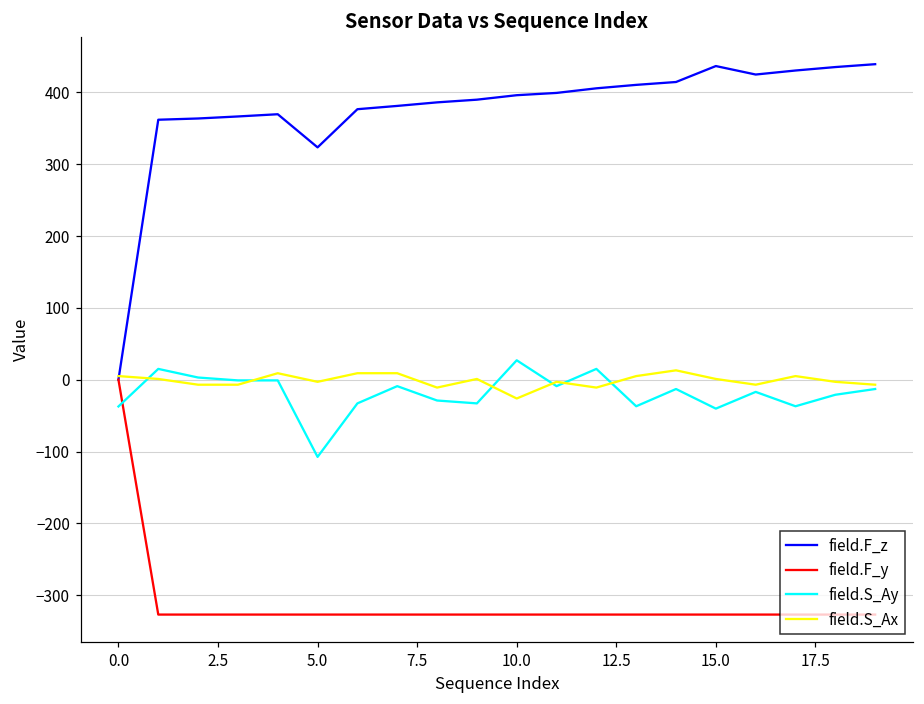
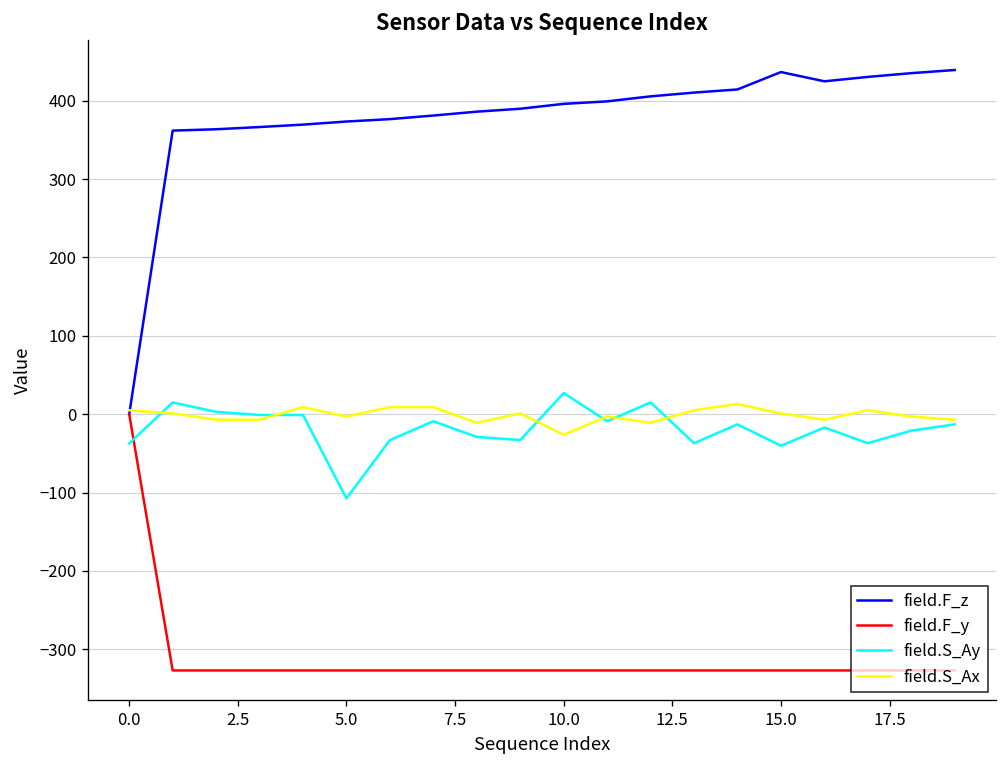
field.F_z, 5.0: 320 -> 370
